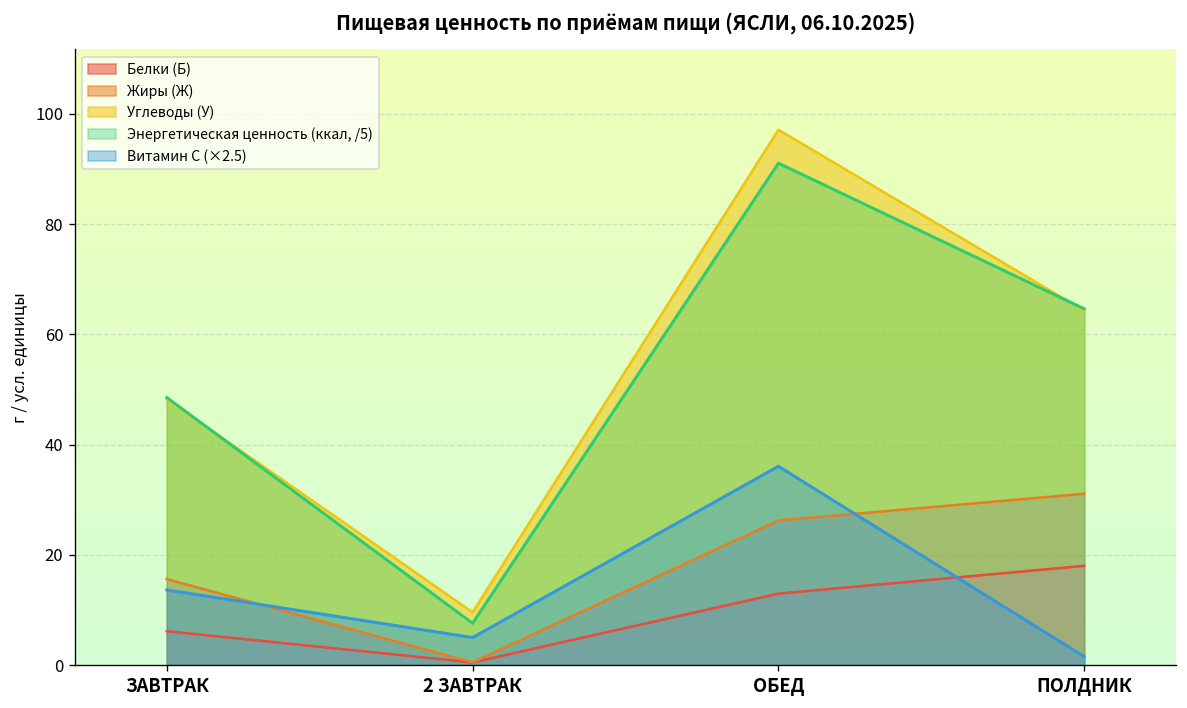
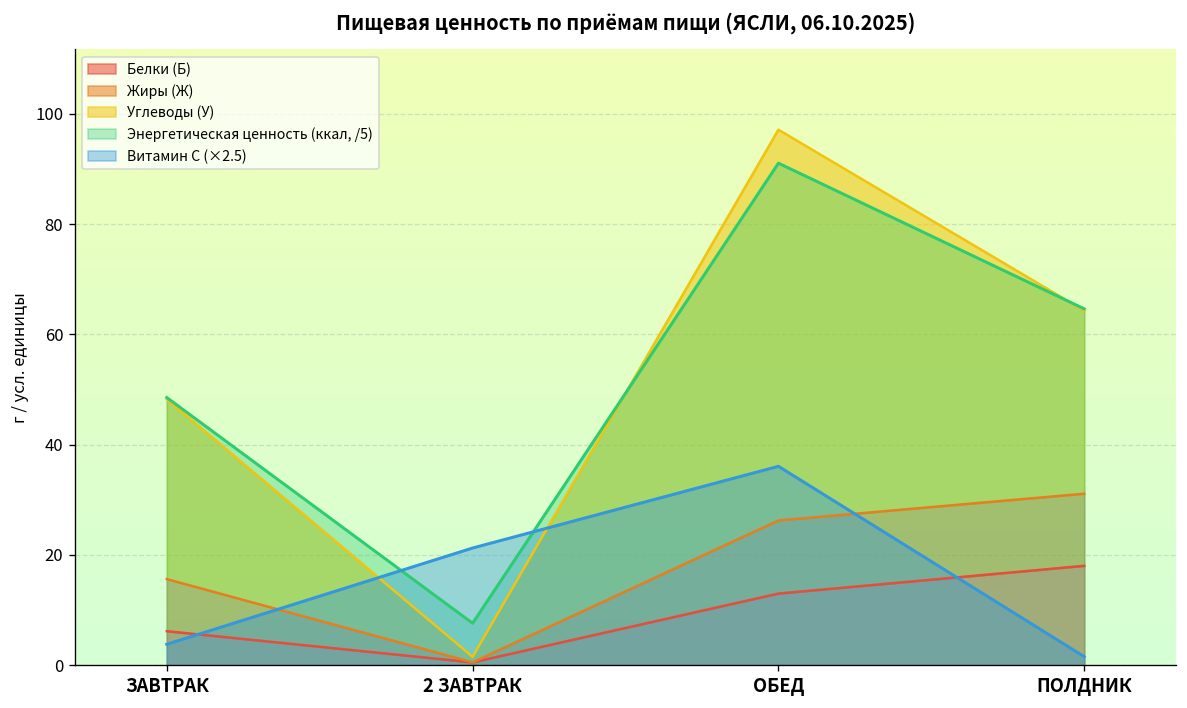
Витамин С (×2.5), ЗАВТРАК: 14 -> 4
Углеводы (У), 2 ЗАВТРАК: 9 -> 1
Витамин С (×2.5), 2 ЗАВТРАК: 5 -> 21
